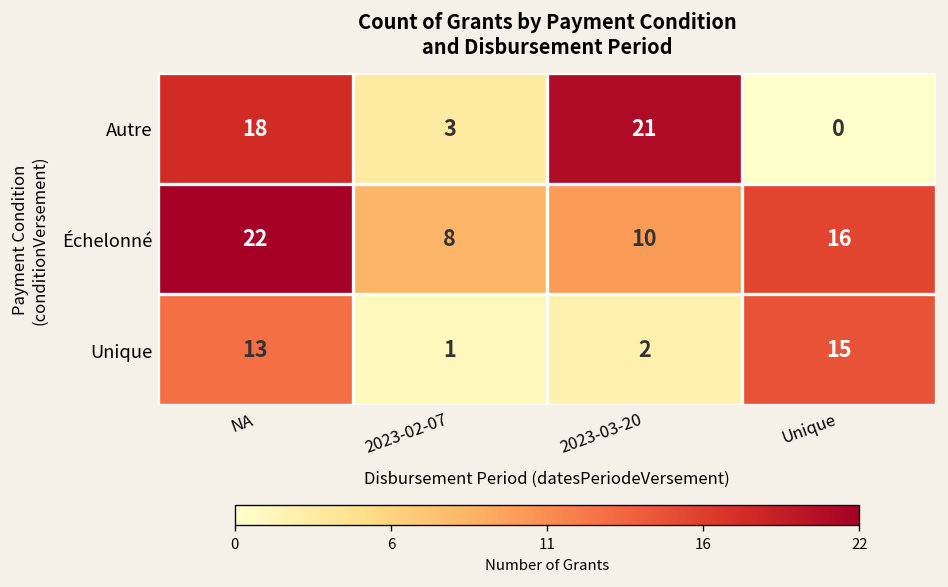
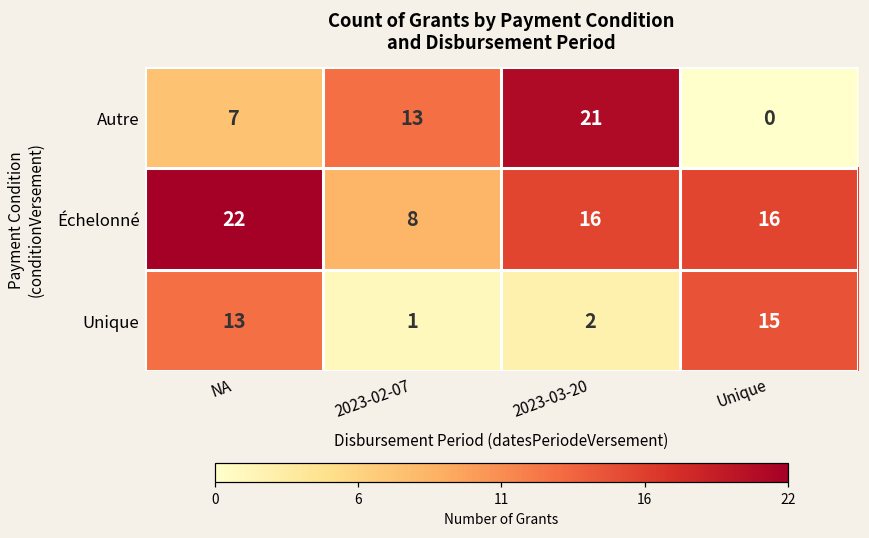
Autre, NA: 18 -> 7
Autre, 2023-02-07: 3 -> 13
Échelonné, 2023-03-20: 10 -> 16
